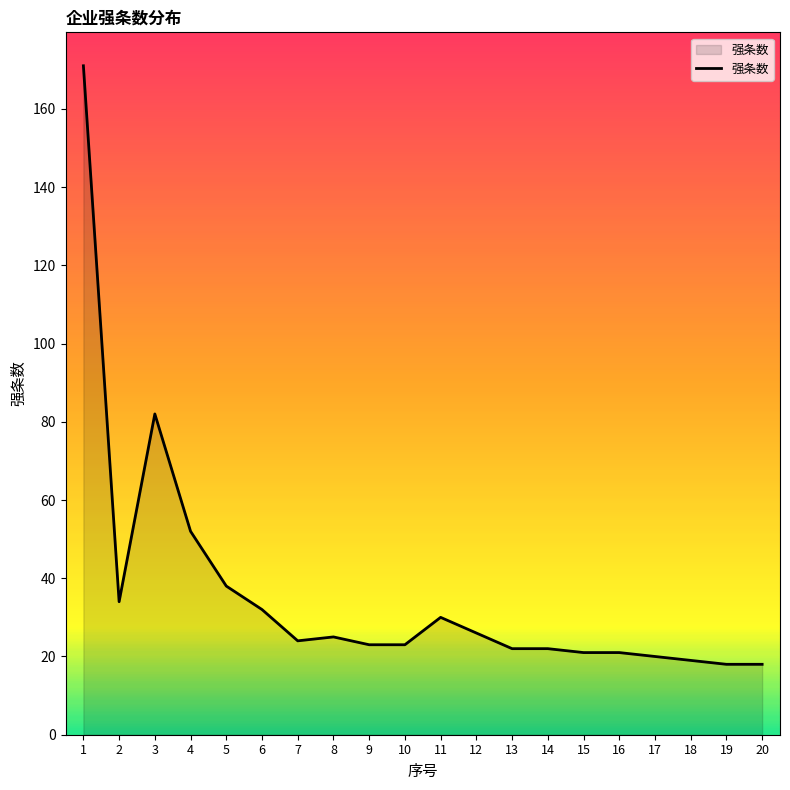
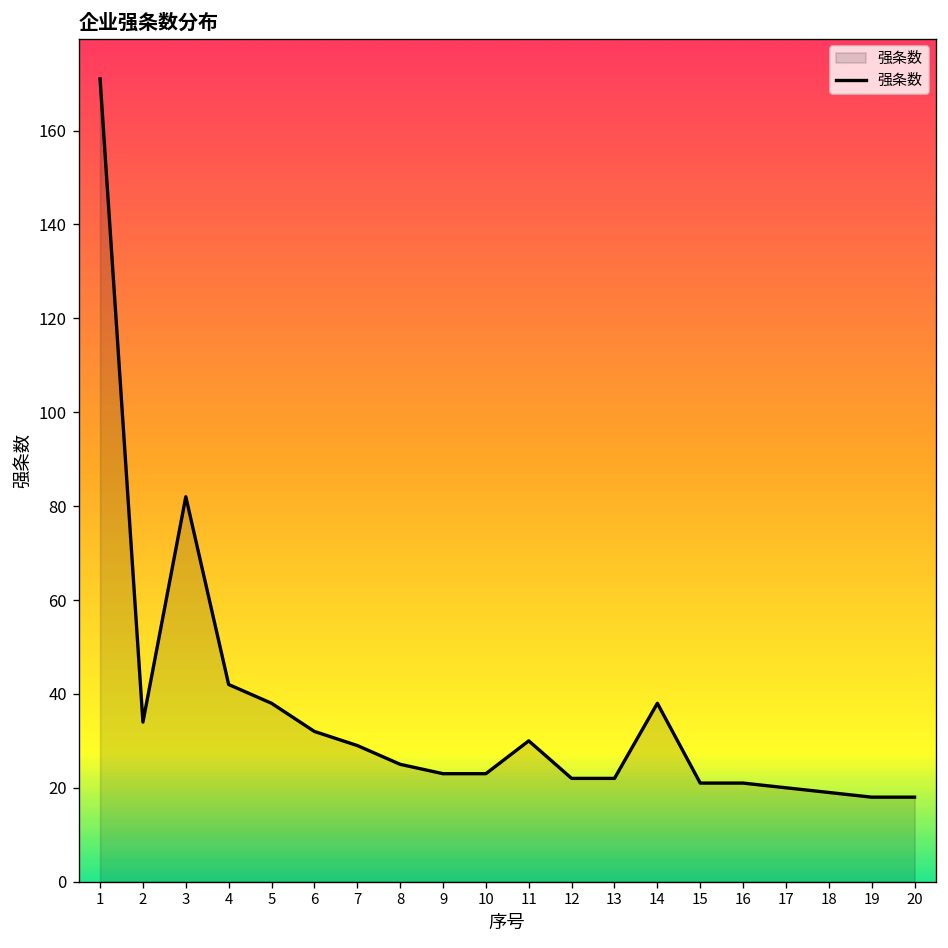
4: 52 -> 42
7: 24 -> 29
12: 26 -> 22
14: 22 -> 38
